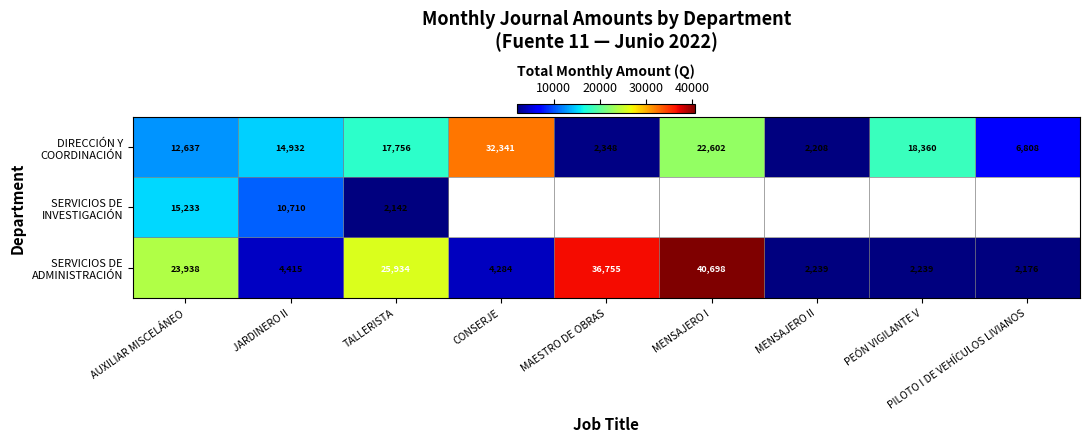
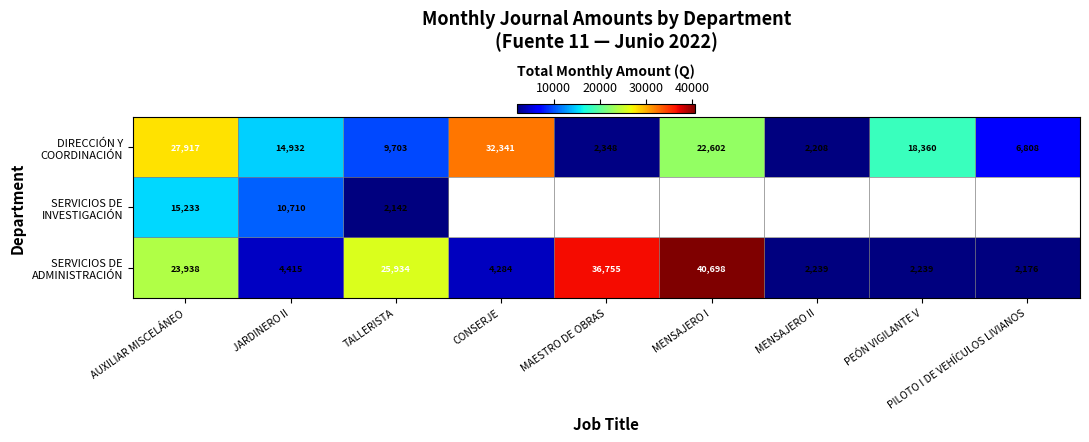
DIRECCIÓN Y COORDINACIÓN, AUXILIAR MISCELÁNEO: 12,637 -> 27,917
DIRECCIÓN Y COORDINACIÓN, TALLERISTA: 17,756 -> 9,703
